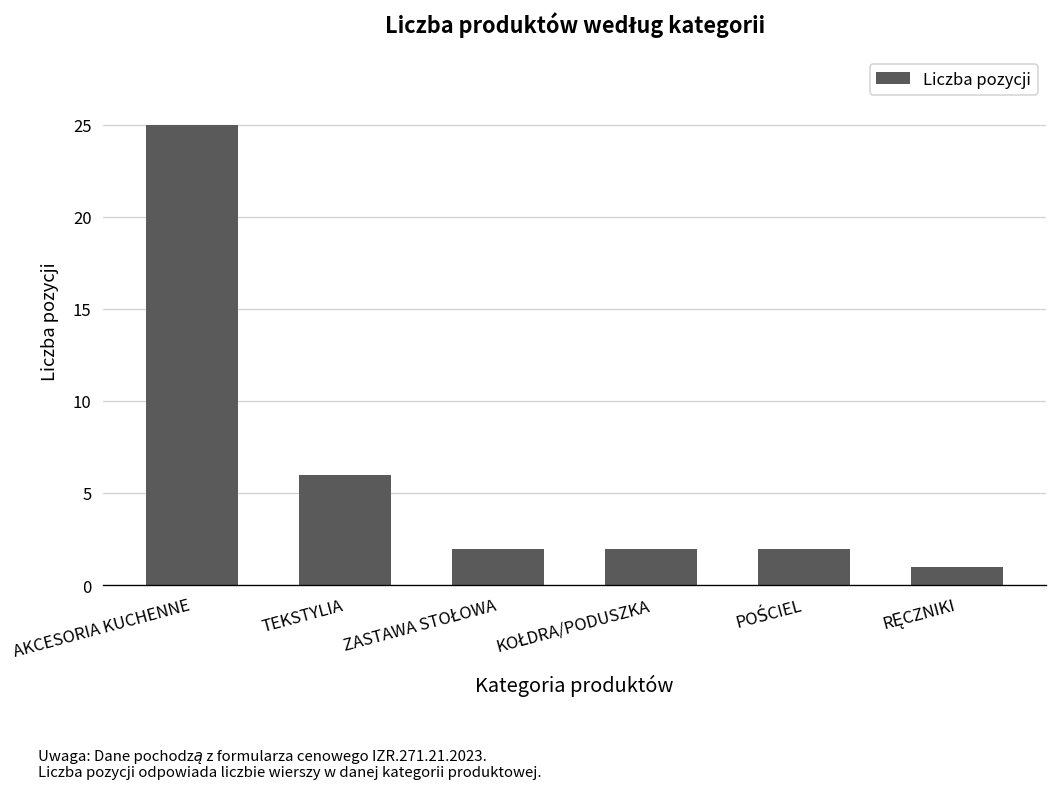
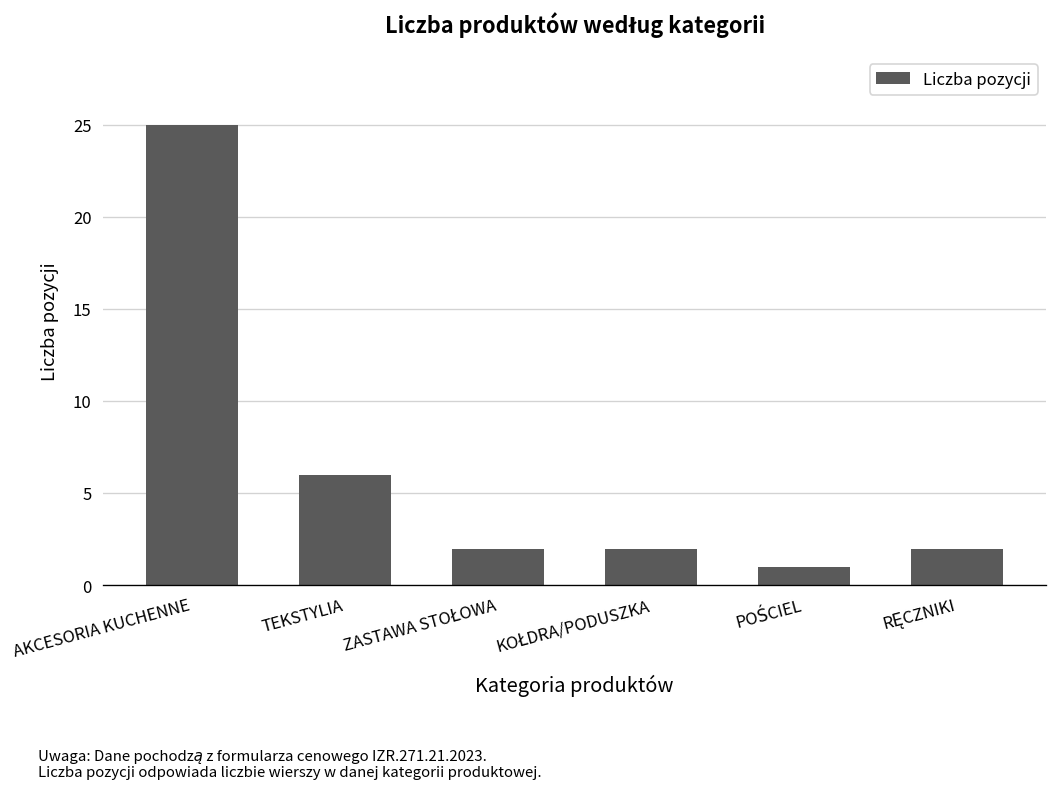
POŚCIEL: 2 -> 1
RĘCZNIKI: 1 -> 2
